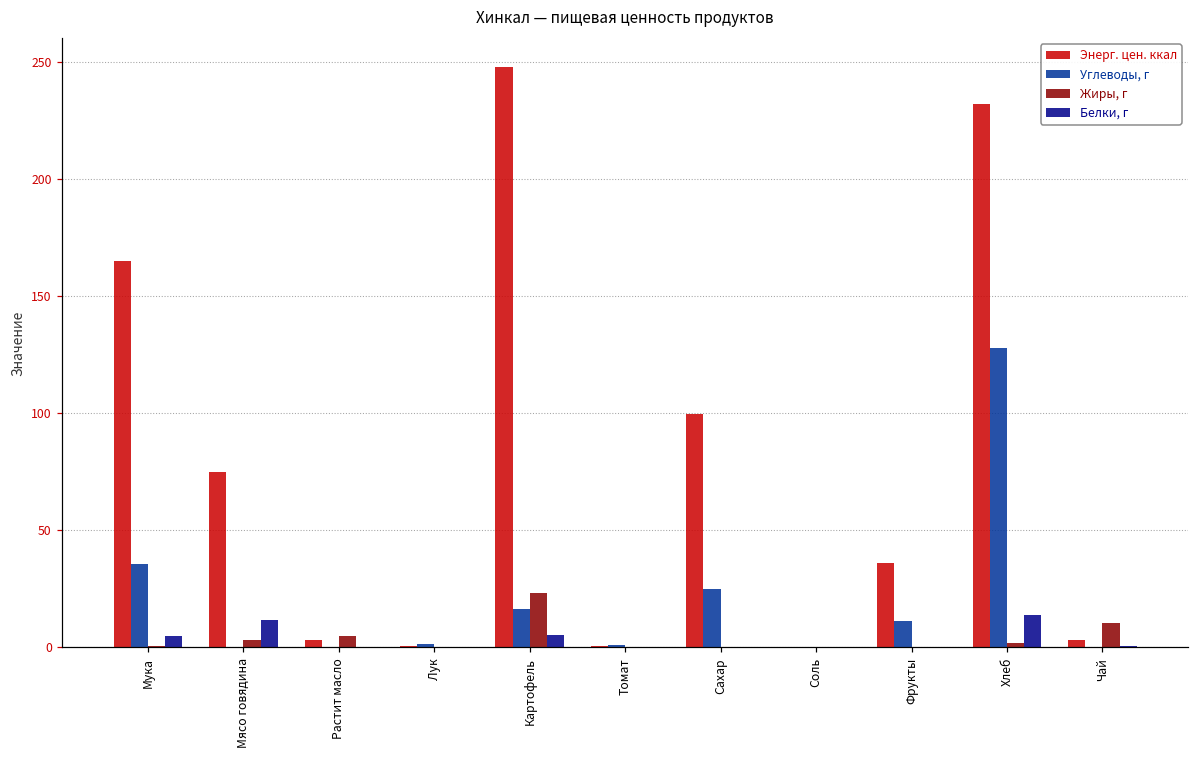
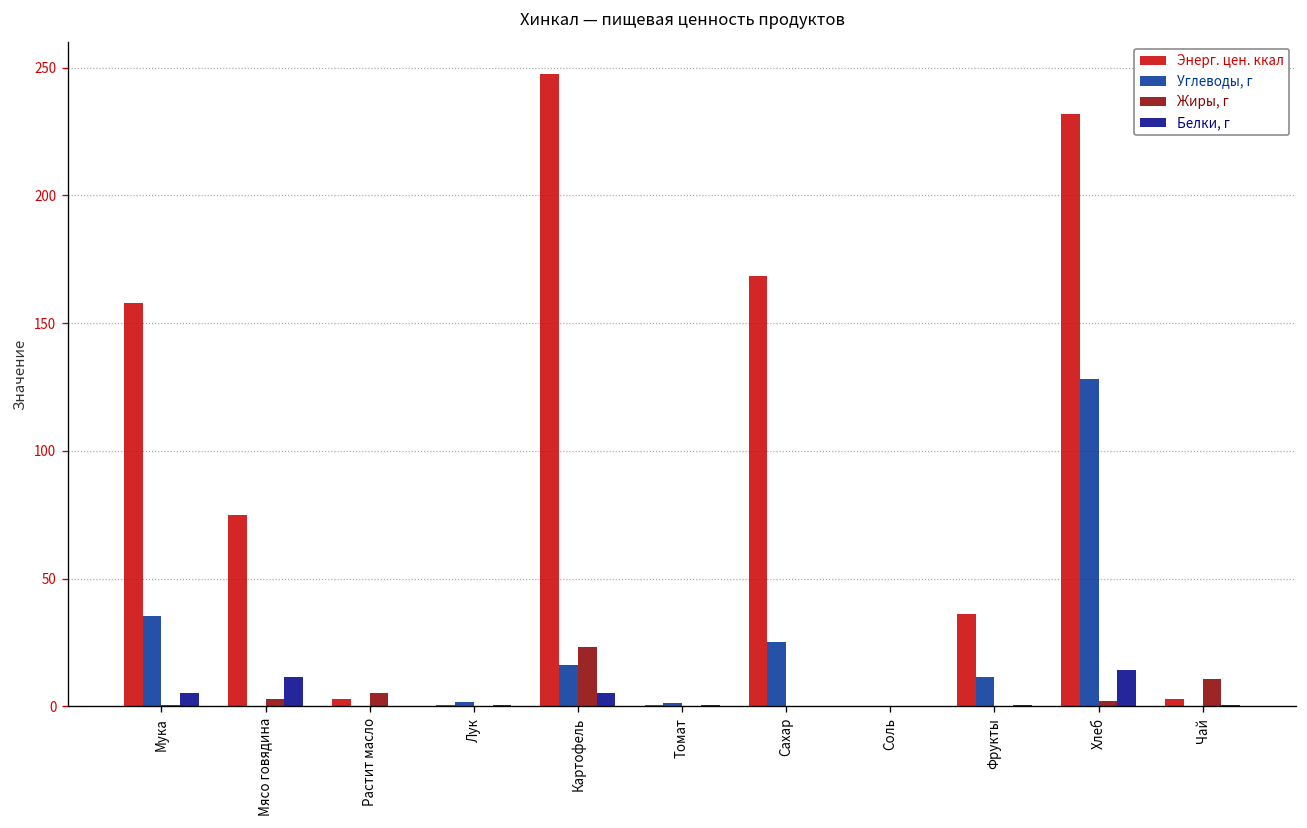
Энерг. цен. ккал, Мука: 165 -> 158
Энерг. цен. ккал, Сахар: 100 -> 168
